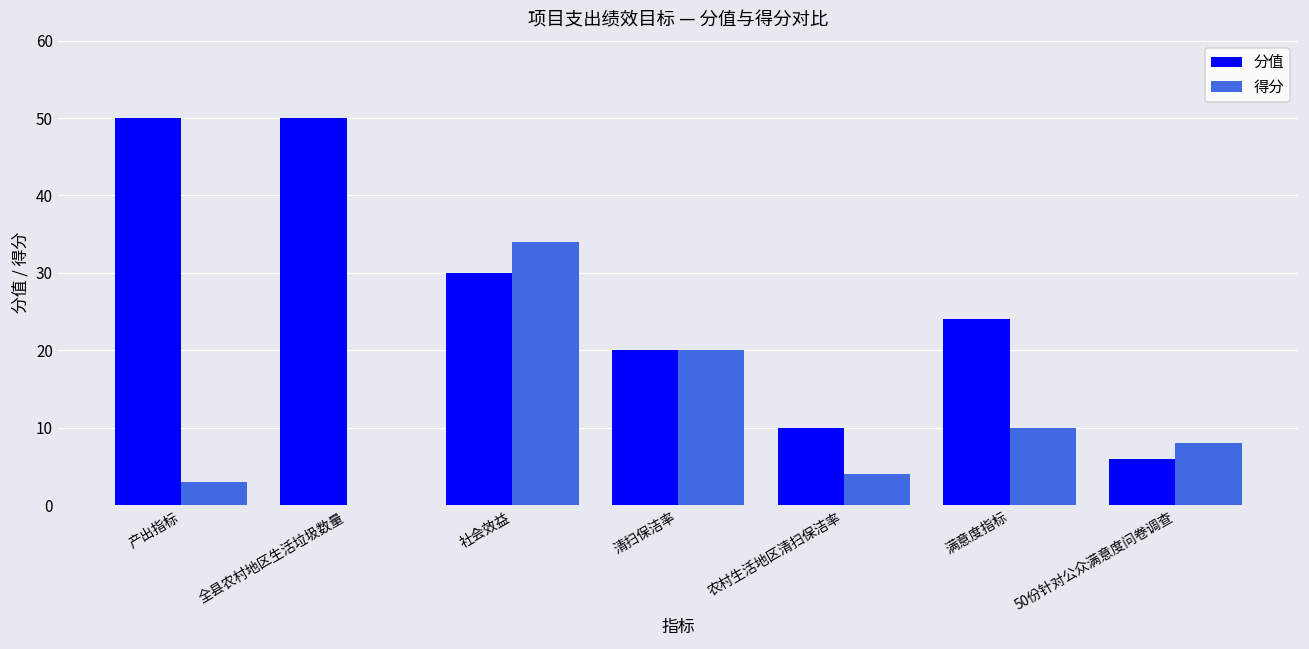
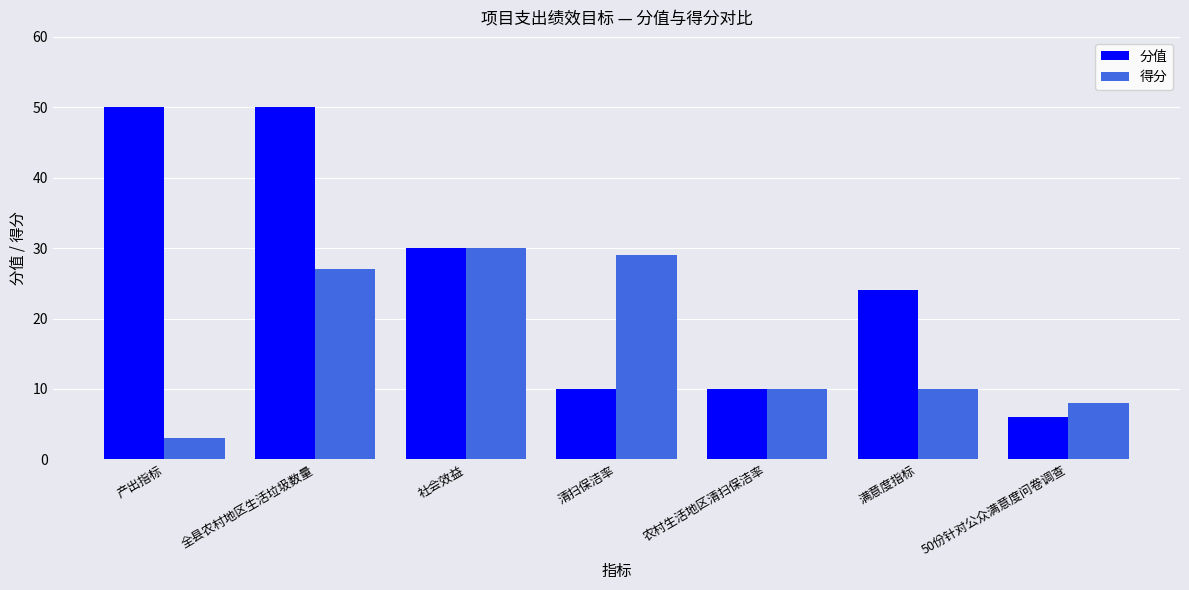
得分, 全县农村地区生活垃圾数量: 0 -> 27
得分, 社会效益: 34 -> 30
分值, 清扫保洁率: 20 -> 10
得分, 清扫保洁率: 20 -> 29
得分, 农村生活地区清扫保洁率: 4 -> 10
